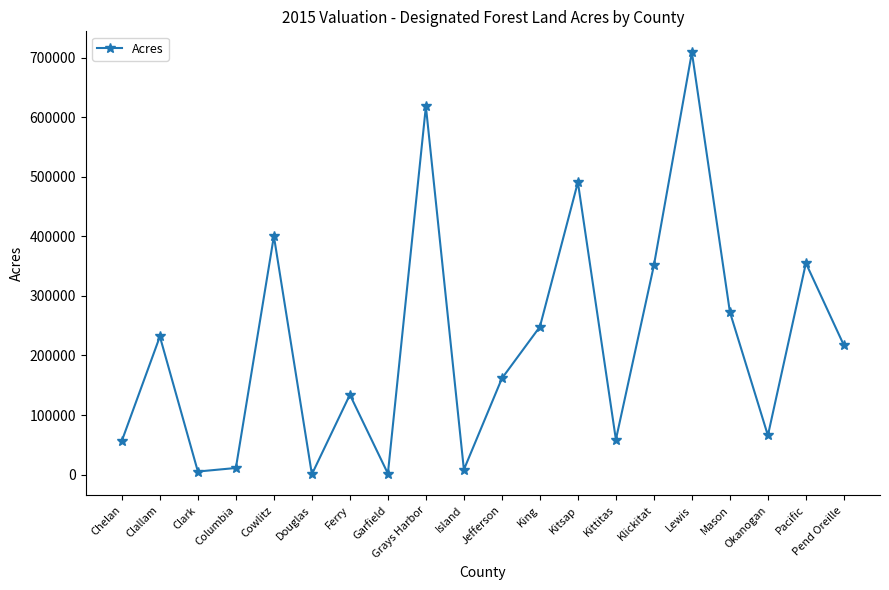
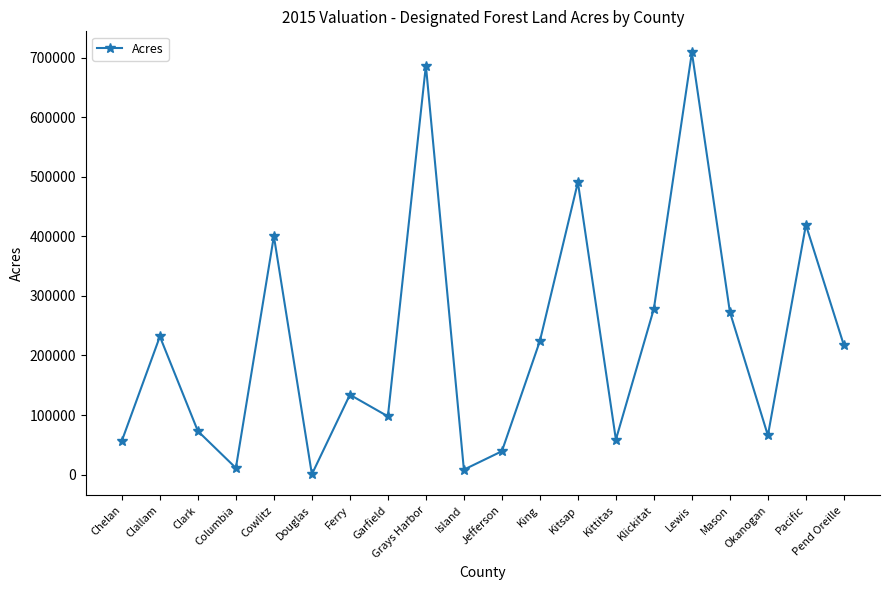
Clark: 10000 -> 70000
Garfield: 0 -> 100000
Grays Harbor: 620000 -> 690000
Jefferson: 160000 -> 40000
King: 250000 -> 220000
Klickitat: 350000 -> 280000
Pacific: 360000 -> 420000
